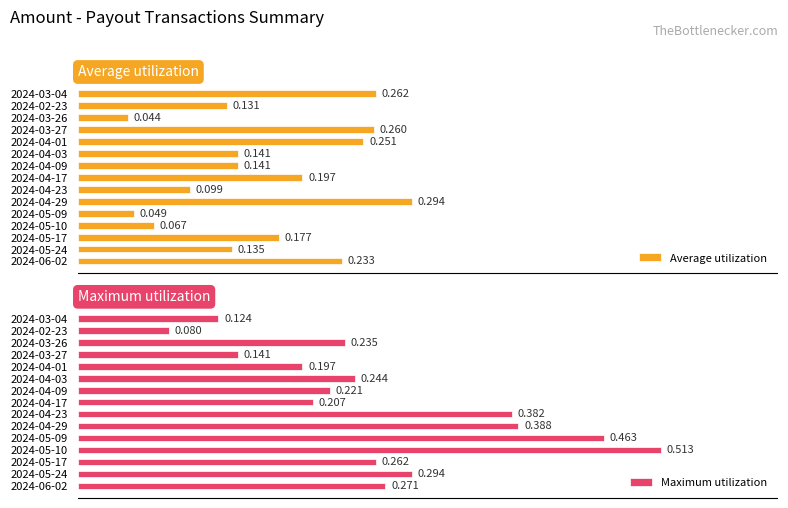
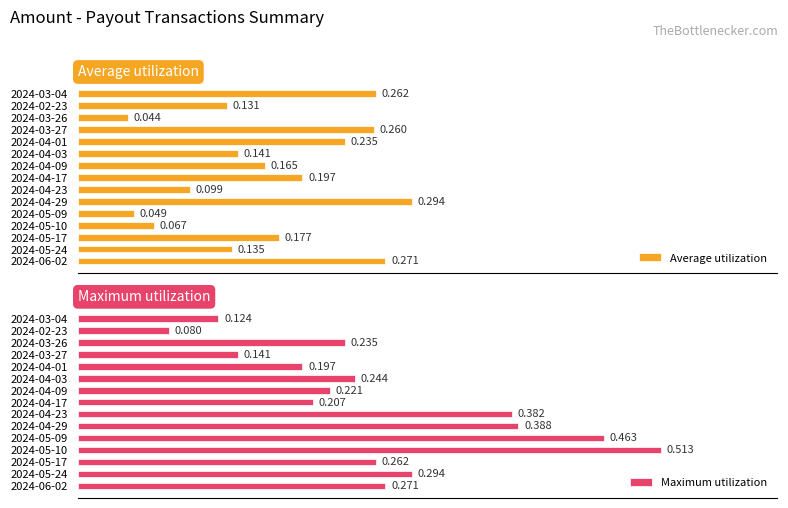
Average utilization, 2024-04-01: 0.251 -> 0.235
Average utilization, 2024-04-09: 0.141 -> 0.165
Average utilization, 2024-06-02: 0.233 -> 0.271
